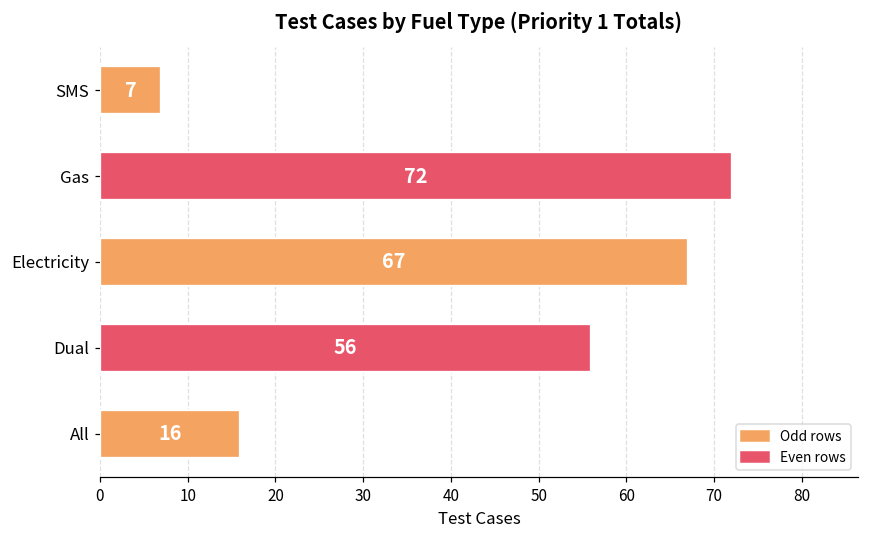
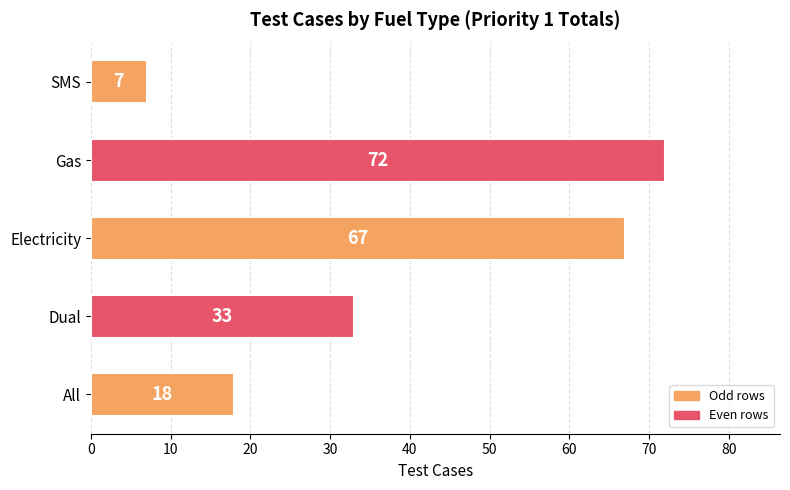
Dual: 56 -> 33
All: 16 -> 18
